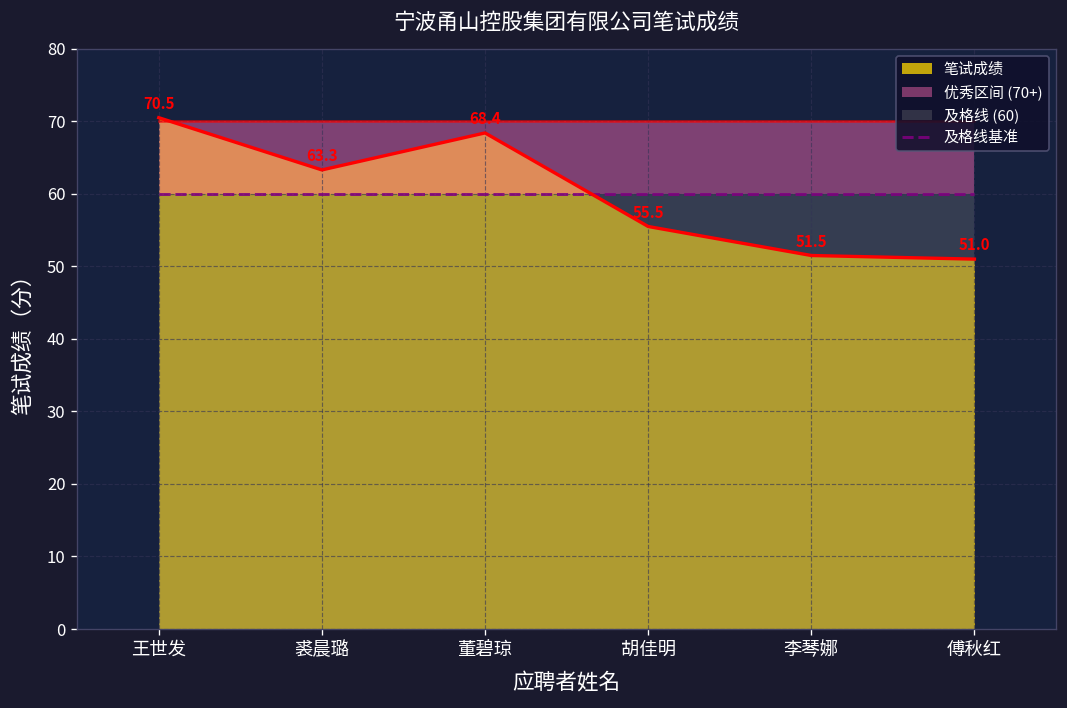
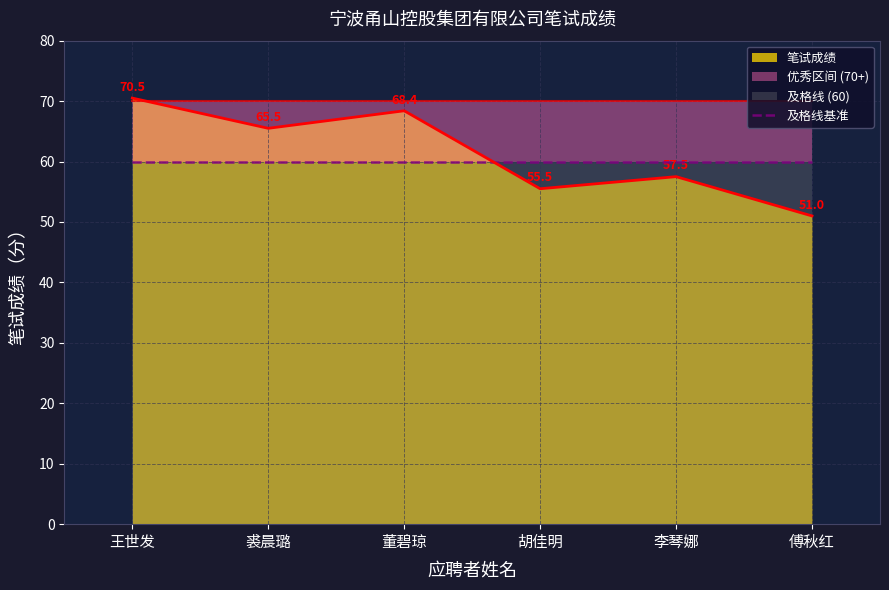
笔试成绩, 裘晨璐: 63.3 -> 65.5
笔试成绩, 李琴娜: 51.5 -> 57.5
